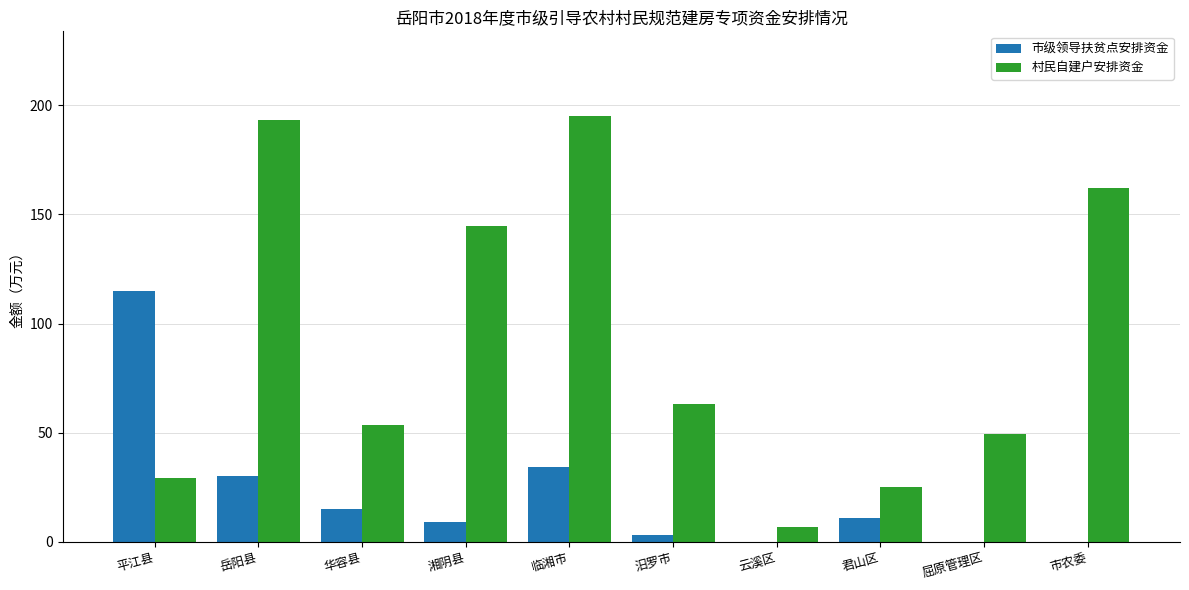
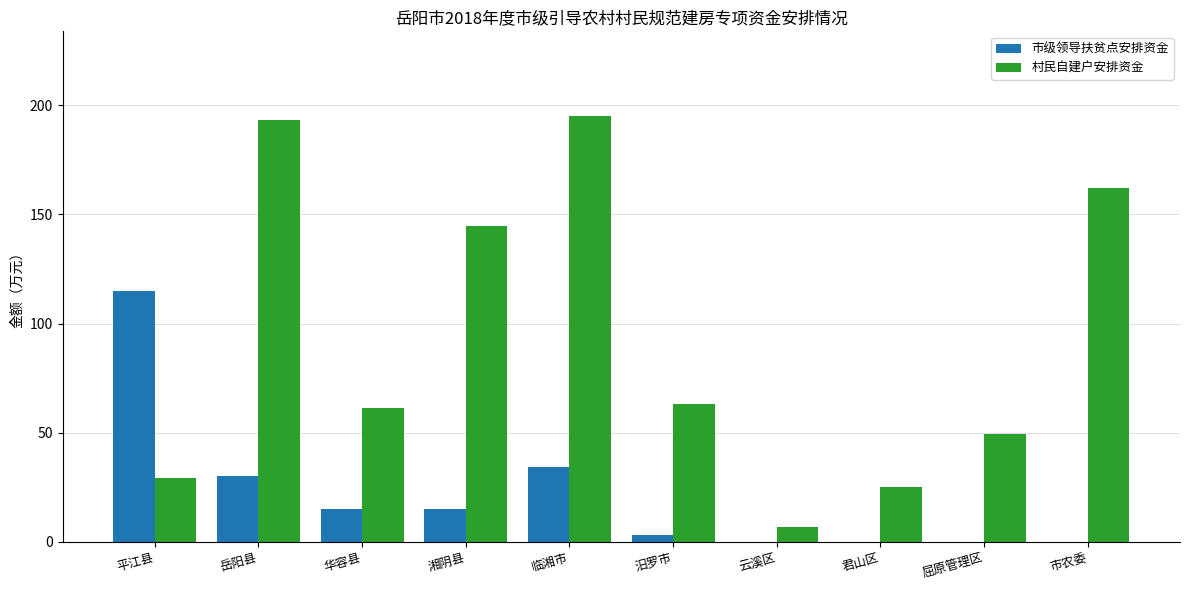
村民自建户安排资金, 华容县: 53 -> 61
市级领导扶贫点安排资金, 湘阴县: 9 -> 15
市级领导扶贫点安排资金, 君山区: 11 -> 0
